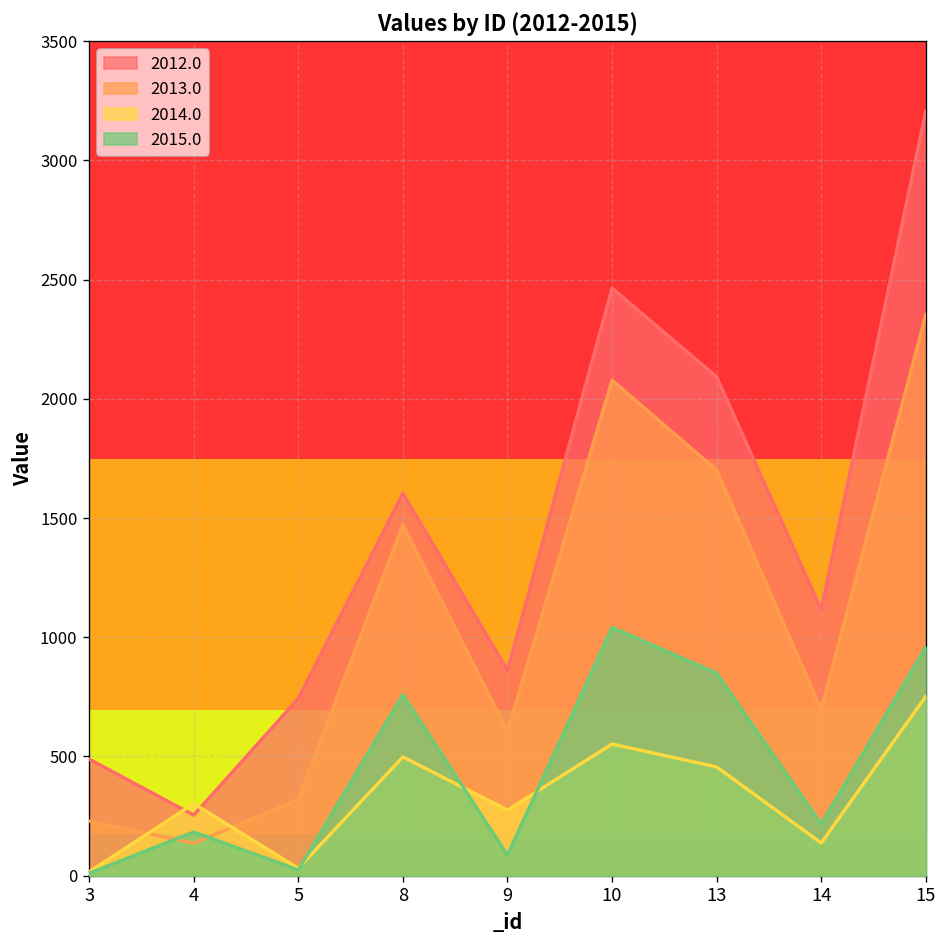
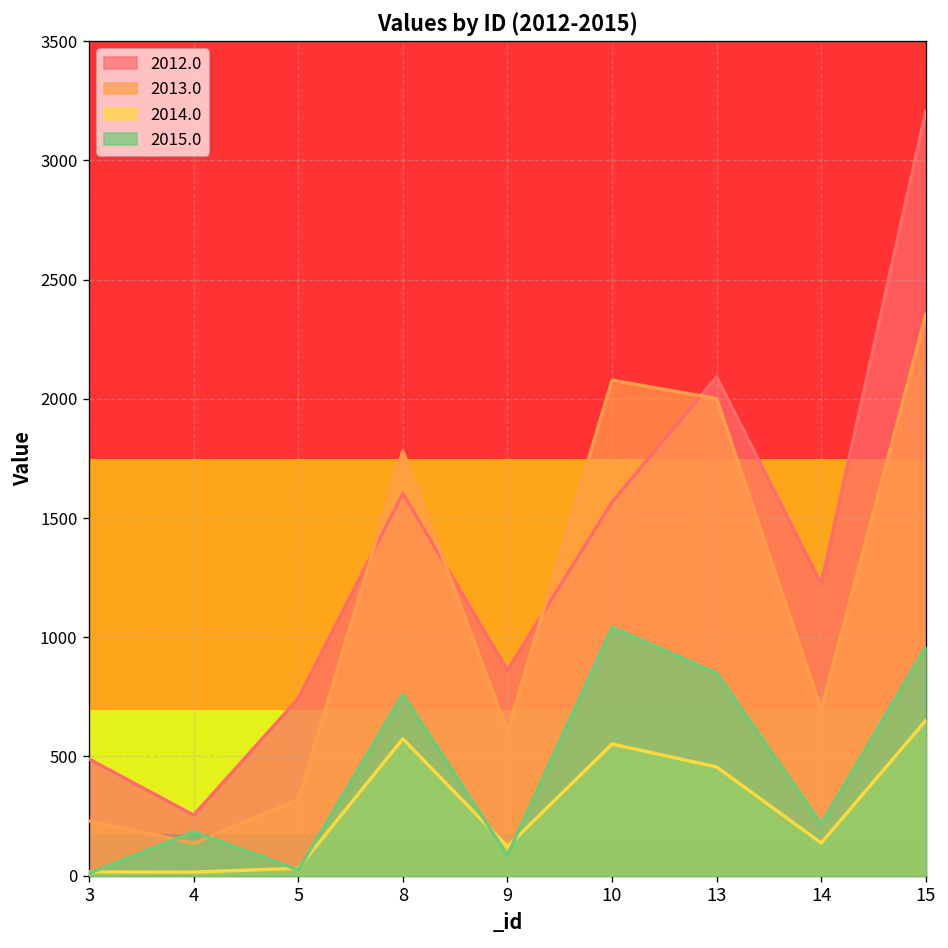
2014.0, 4: 300 -> 20
2013.0, 8: 1470 -> 1780
2014.0, 8: 500 -> 570
2014.0, 9: 280 -> 120
2012.0, 10: 2460 -> 1570
2013.0, 13: 1700 -> 2000
2012.0, 14: 1120 -> 1220
2014.0, 15: 750 -> 650
